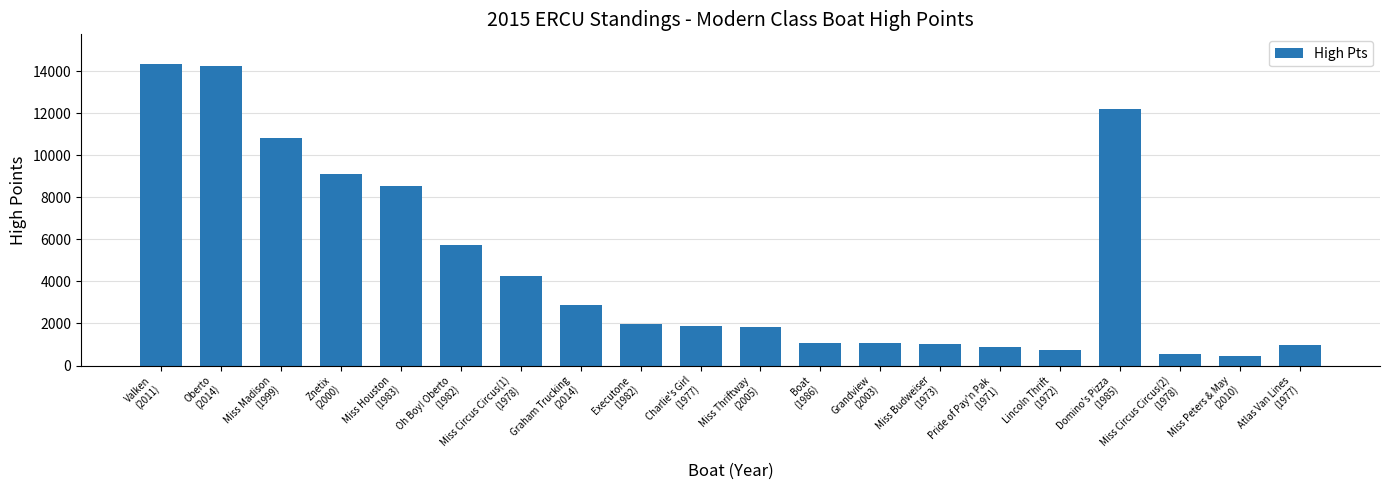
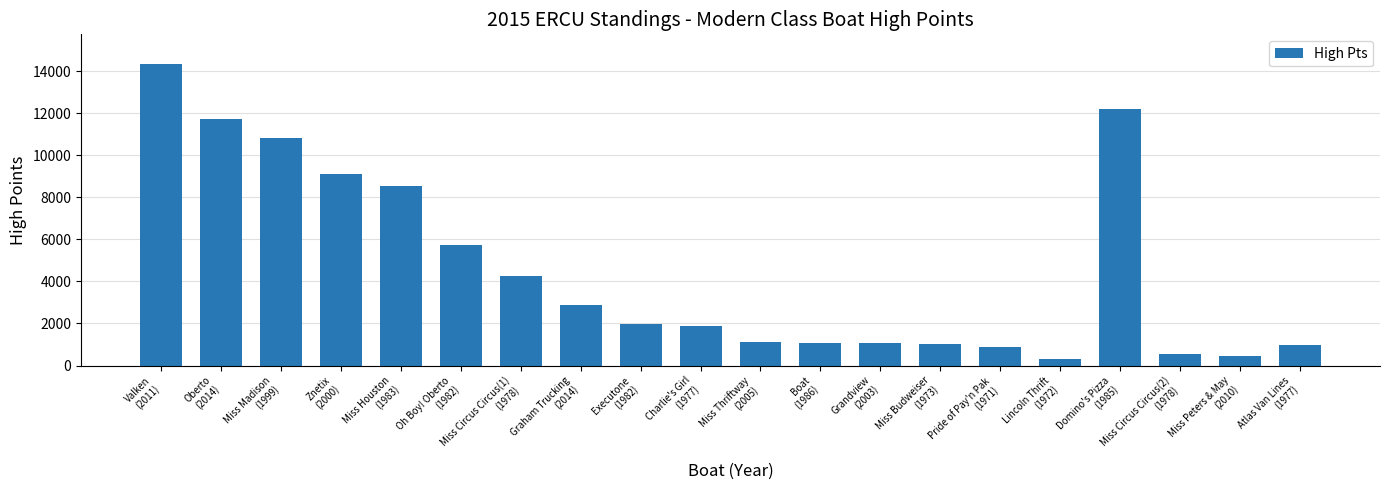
Oberto (2014): 14200 -> 11700
Miss Thriftway (2005): 1800 -> 1100
Lincoln Thrift (1972): 700 -> 300
